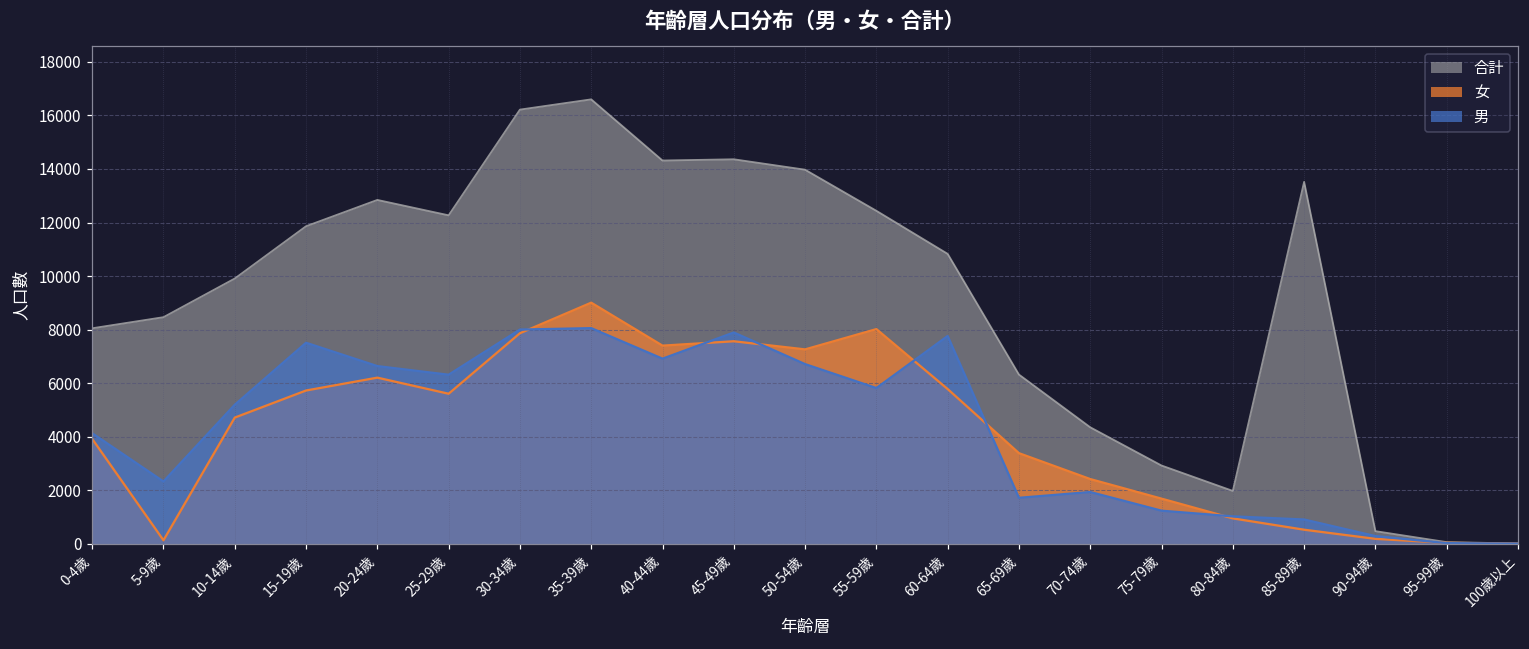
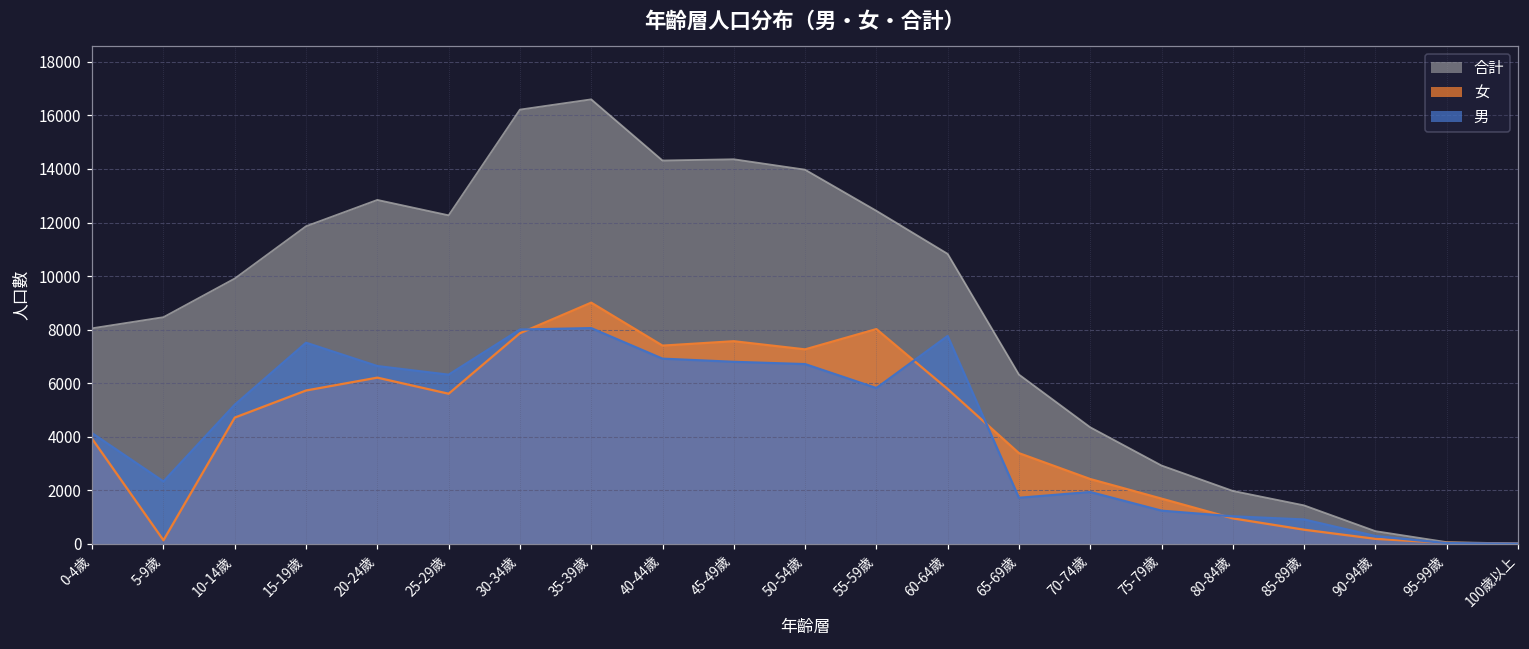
男, 45-49歲: 7900 -> 6800
合計, 85-89歲: 13500 -> 1400
